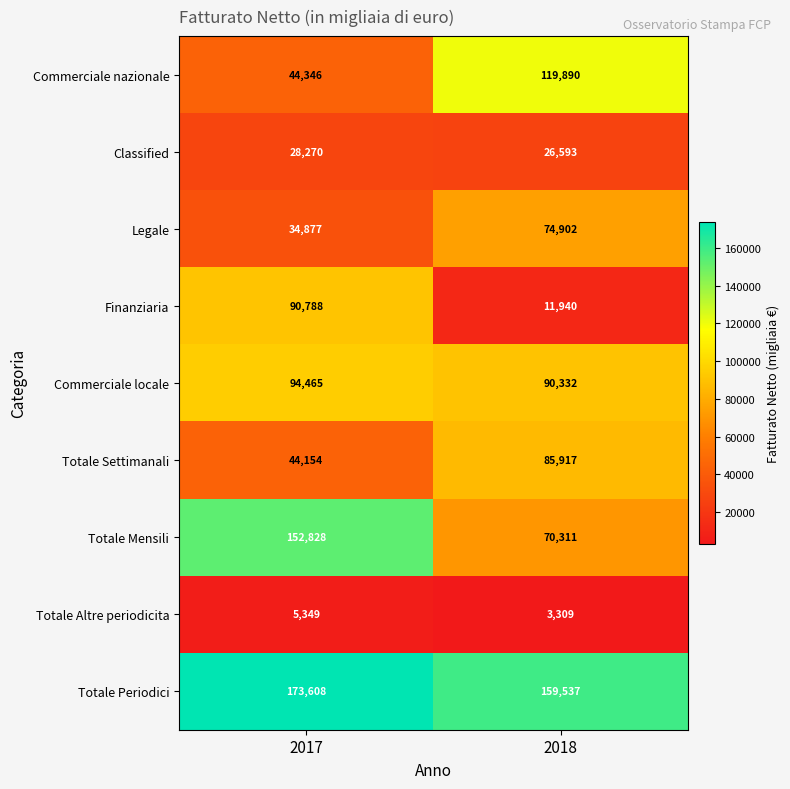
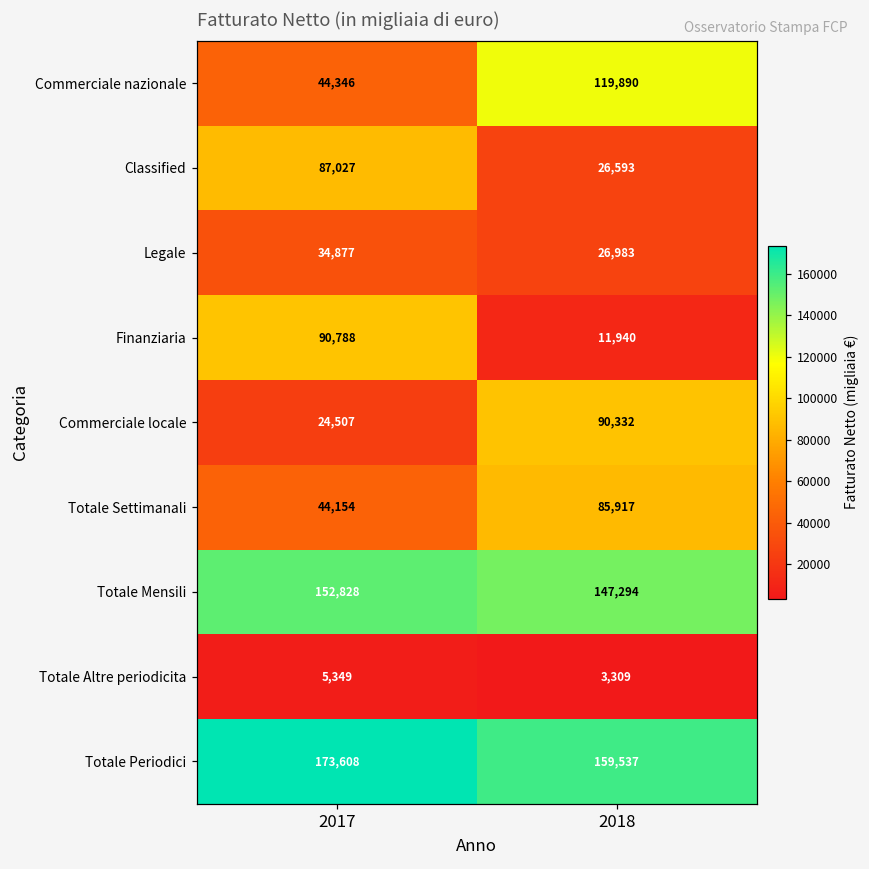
Classified, 2017: 28,270 -> 87,027
Legale, 2018: 74,902 -> 26,983
Commerciale locale, 2017: 94,465 -> 24,507
Totale Mensili, 2018: 70,311 -> 147,294
